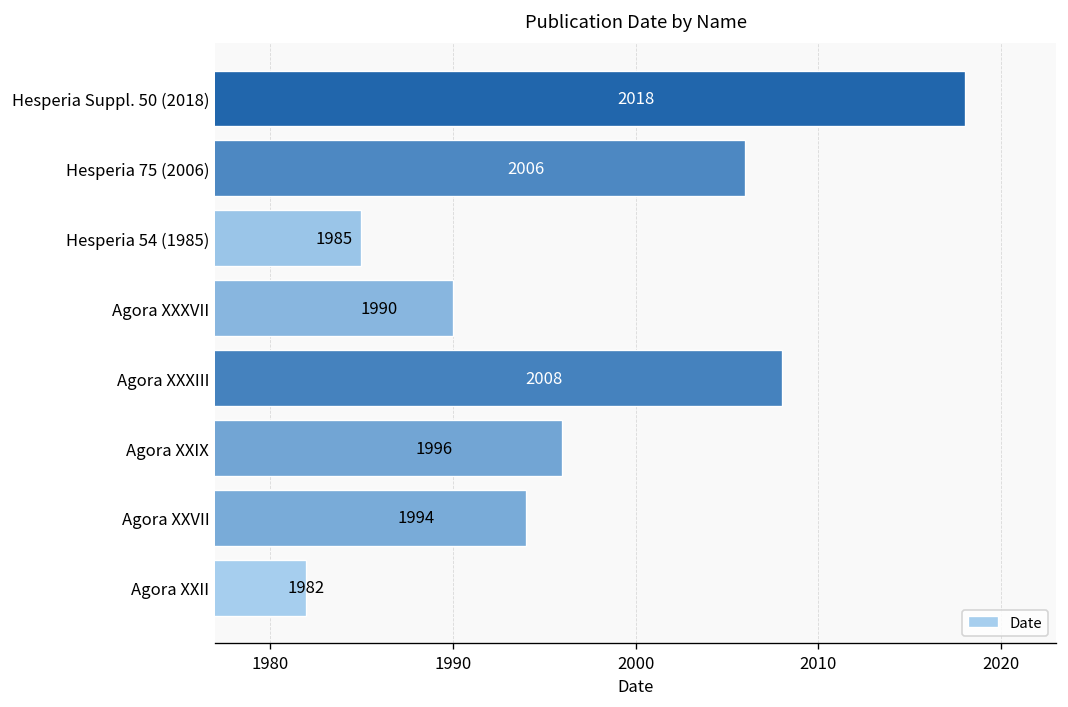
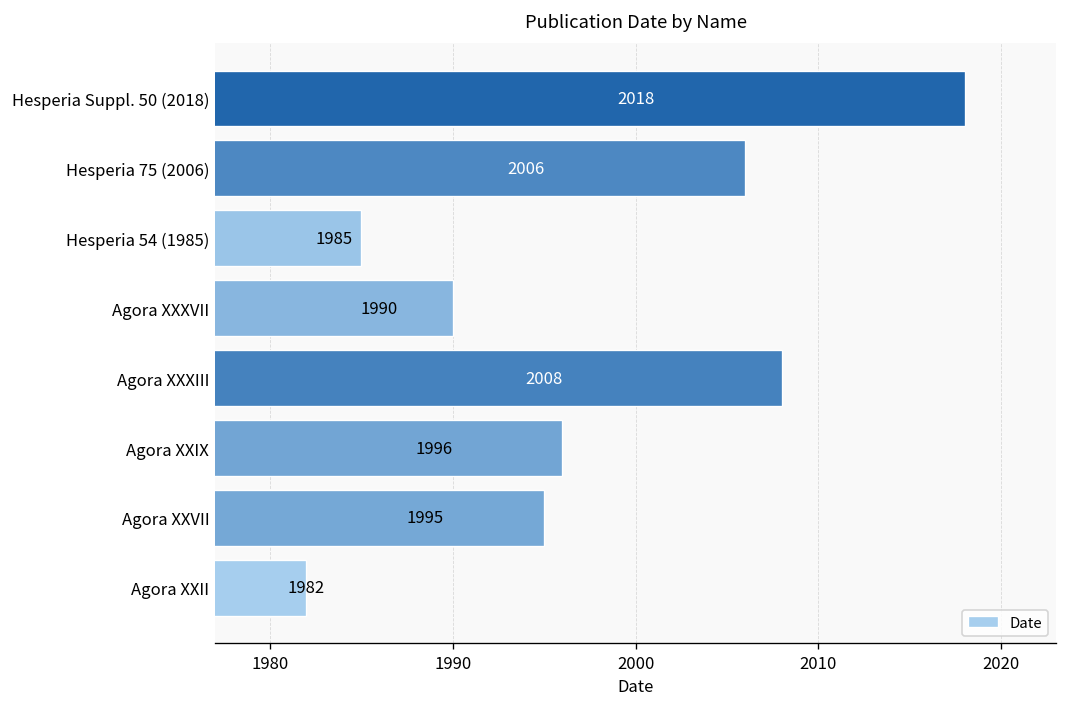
Agora XXVII: 1994 -> 1995
